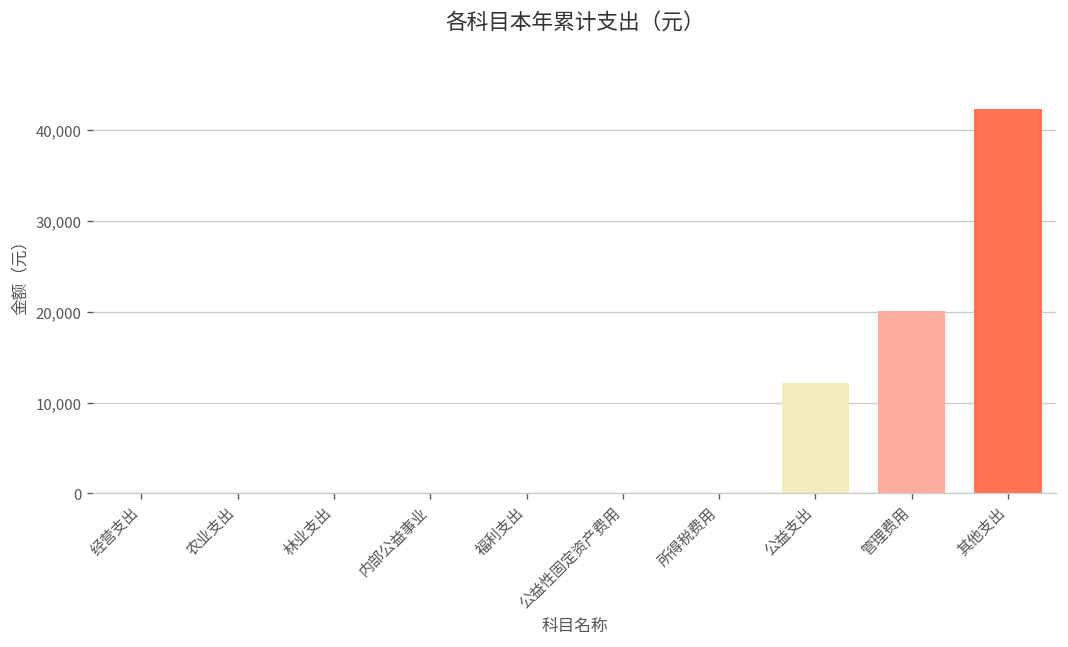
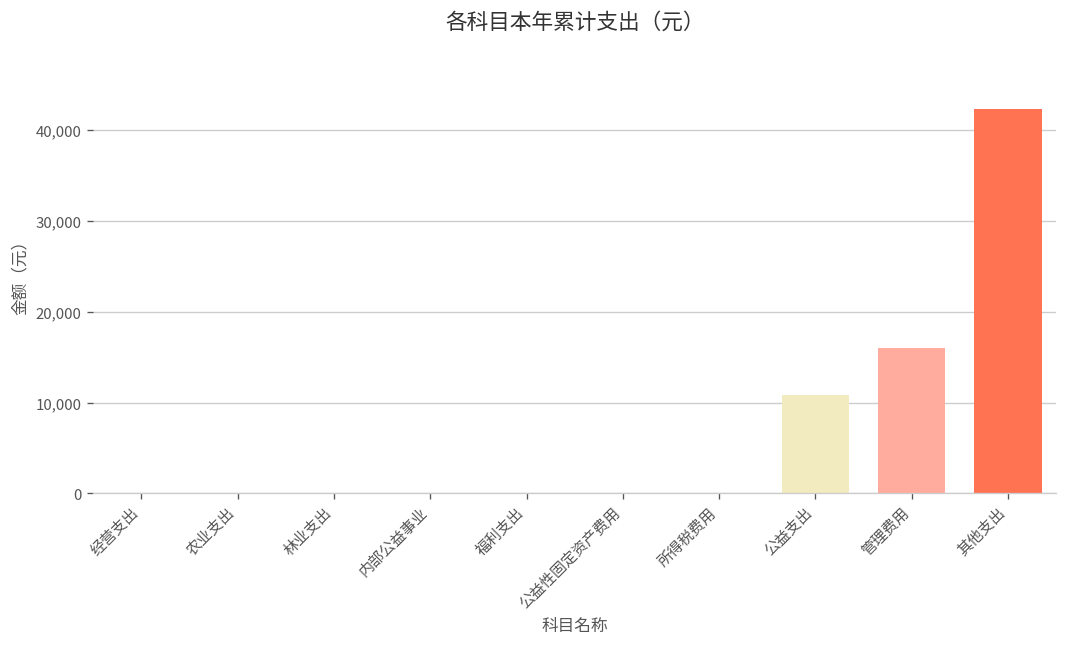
公益支出: 12,000 -> 11,000
管理费用: 20,000 -> 16,000
